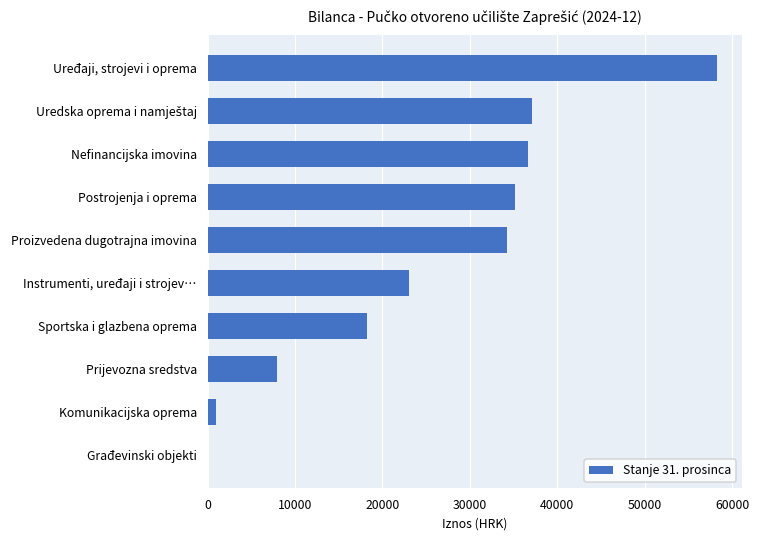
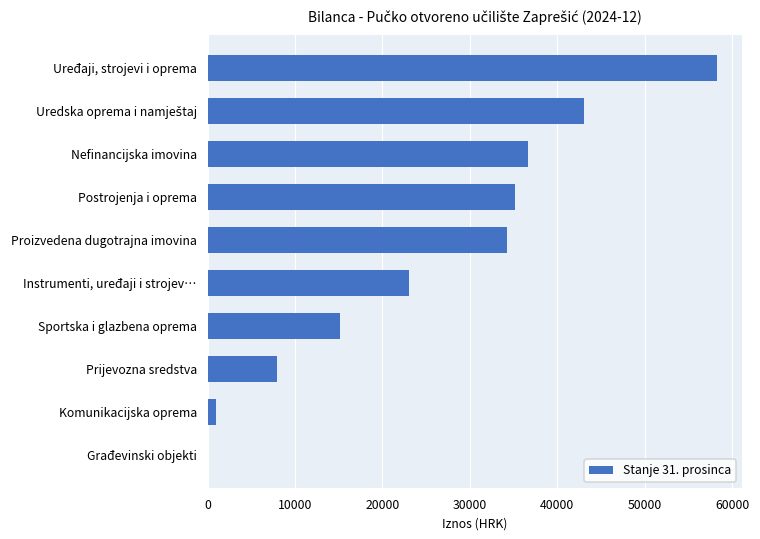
Uredska oprema i namještaj: 37000 -> 43000
Sportska i glazbena oprema: 18000 -> 15000
